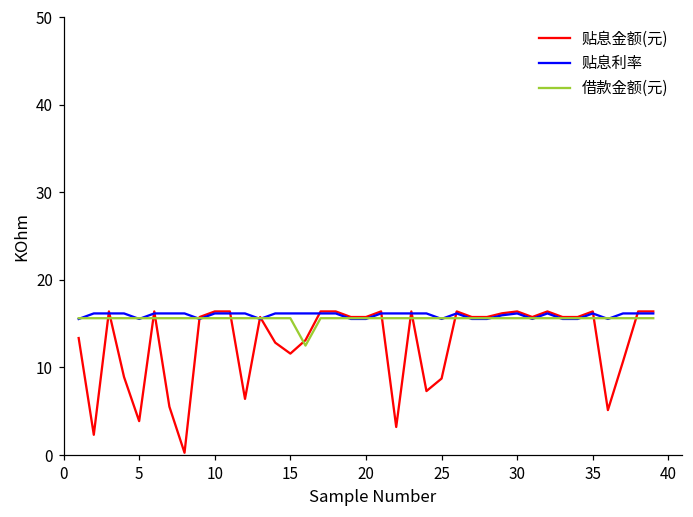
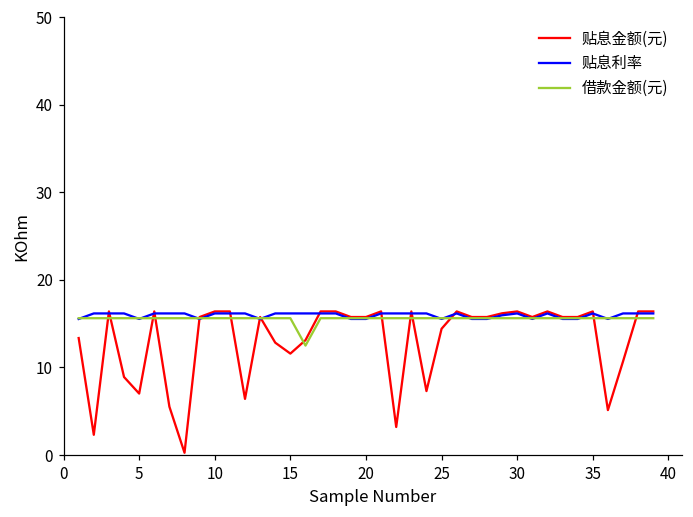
贴息金额(元), 5: 4 -> 7
贴息金额(元), 25: 9 -> 14
